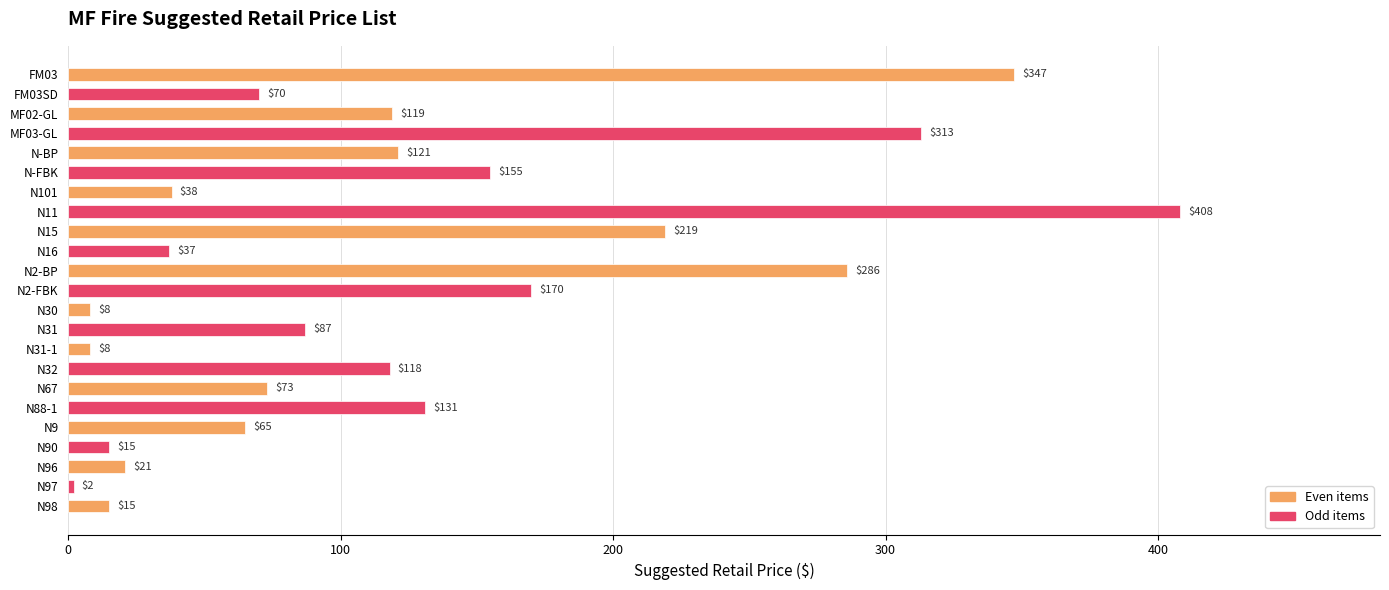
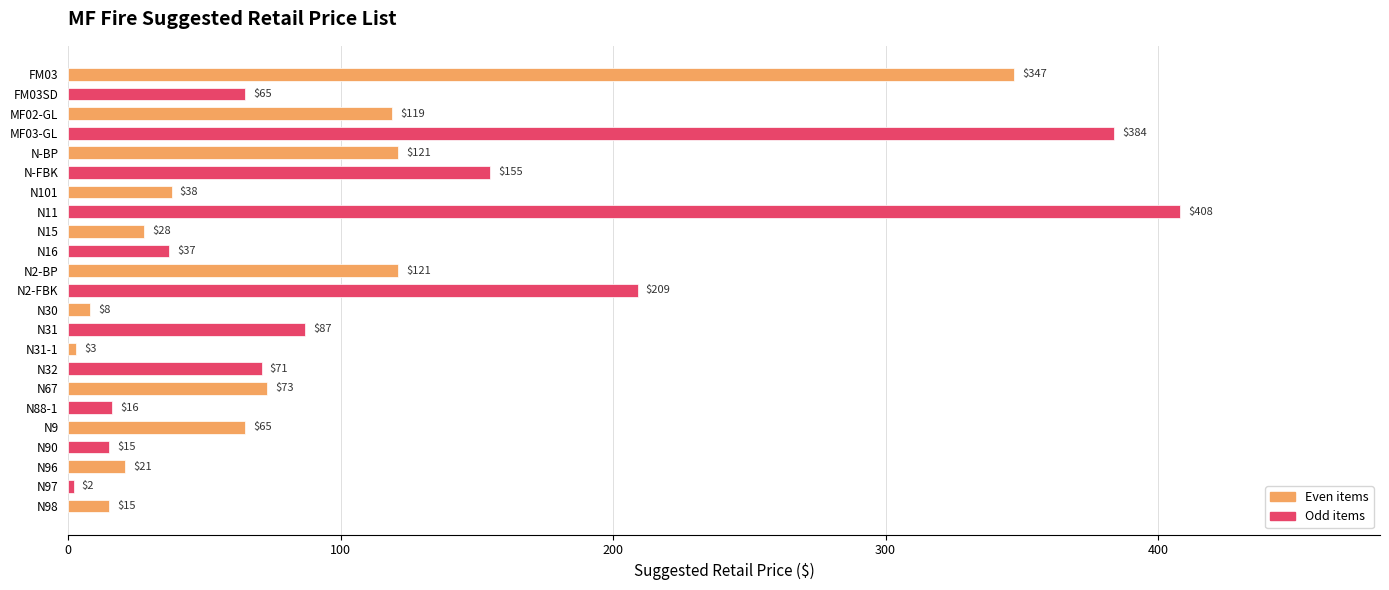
FM03SD: $70 -> $65
MF03-GL: $313 -> $384
N15: $219 -> $28
N2-BP: $286 -> $121
N2-FBK: $170 -> $209
N31-1: $8 -> $3
N32: $118 -> $71
N88-1: $131 -> $16
